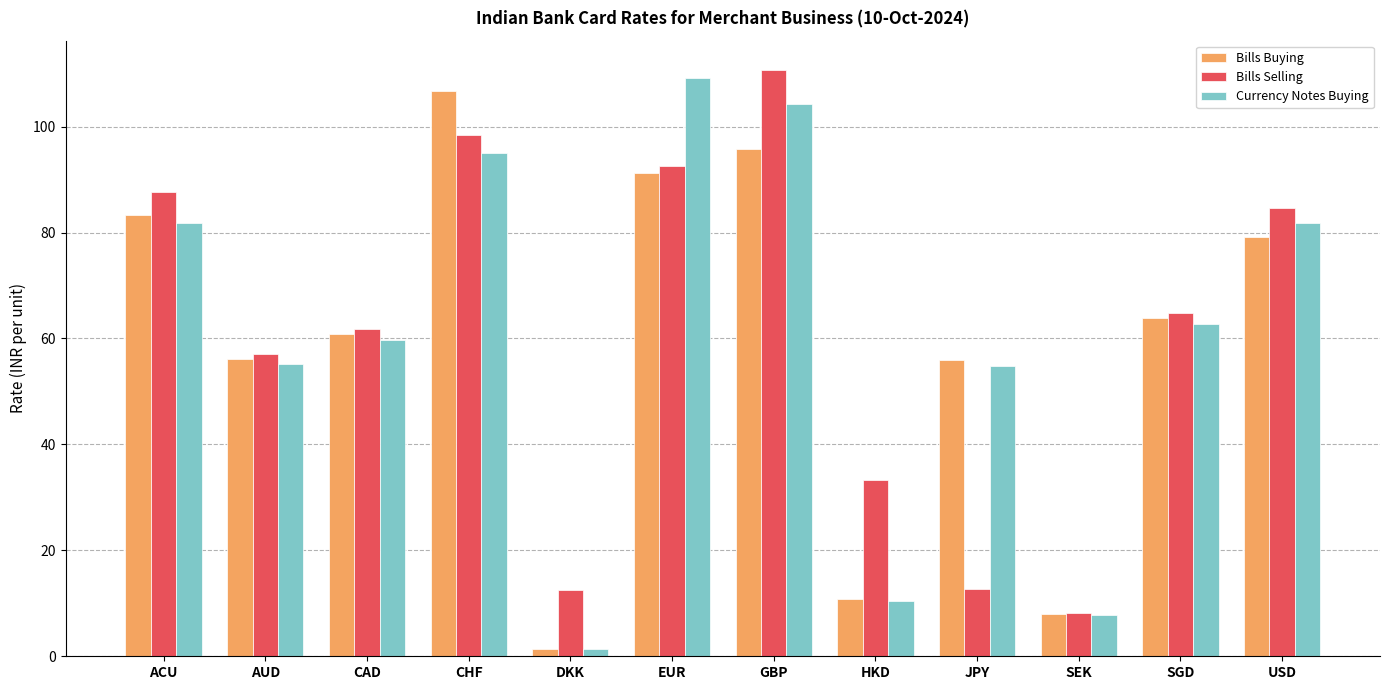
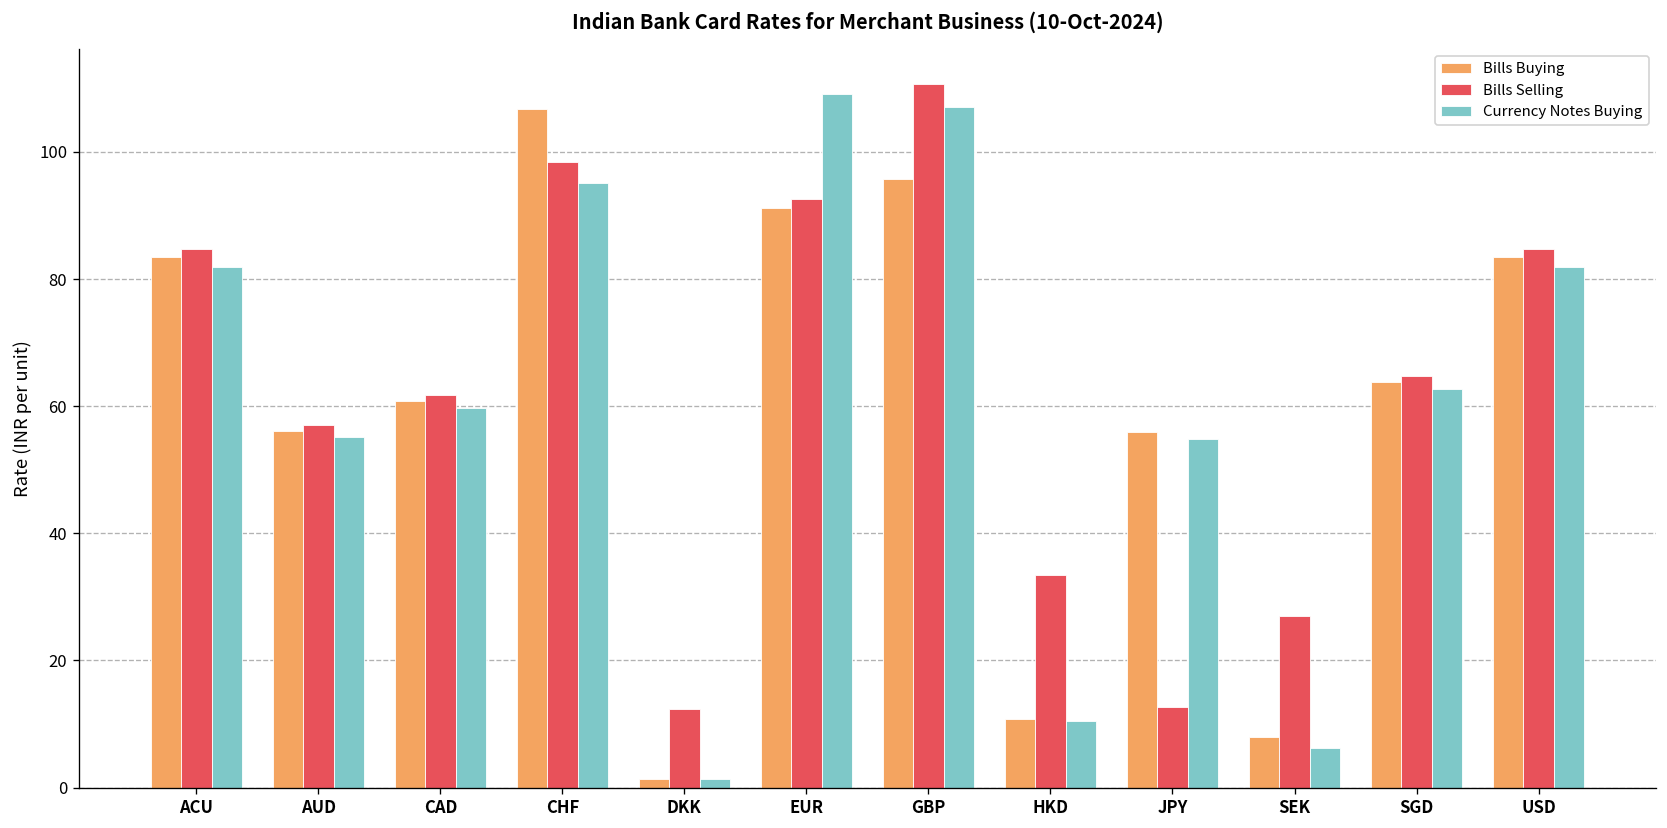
Bills Selling, ACU: 88 -> 85
Currency Notes Buying, GBP: 104 -> 107
Bills Selling, SEK: 8 -> 27
Currency Notes Buying, SEK: 8 -> 6
Bills Buying, USD: 79 -> 83
